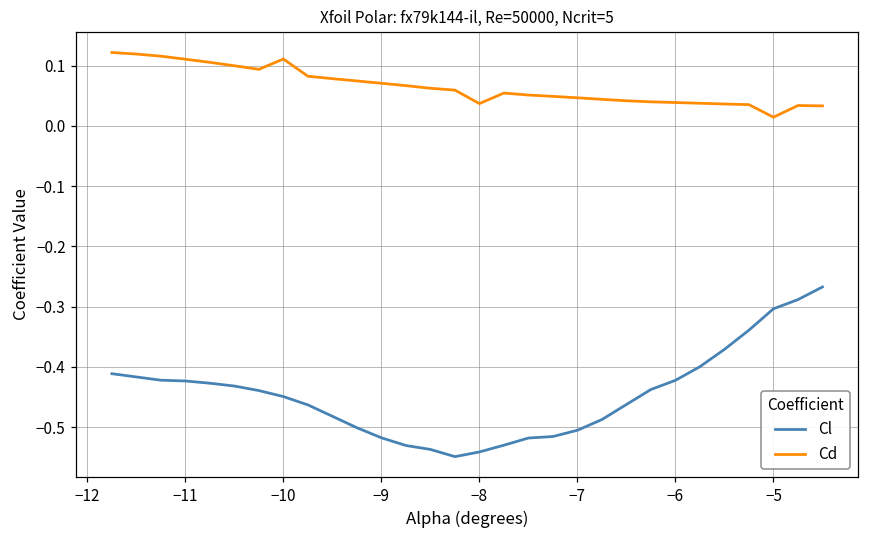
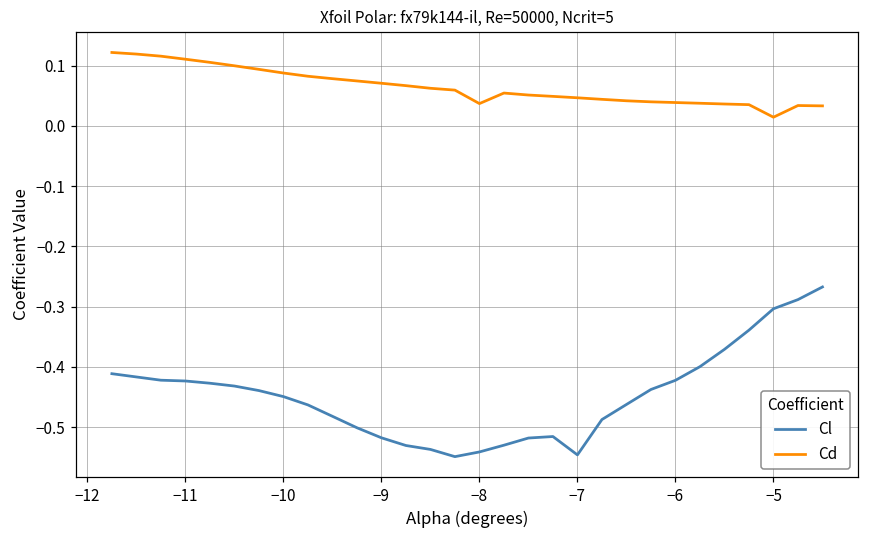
Cd, −10: 0.11 -> 0.09
Cl, −7: -0.51 -> -0.55
